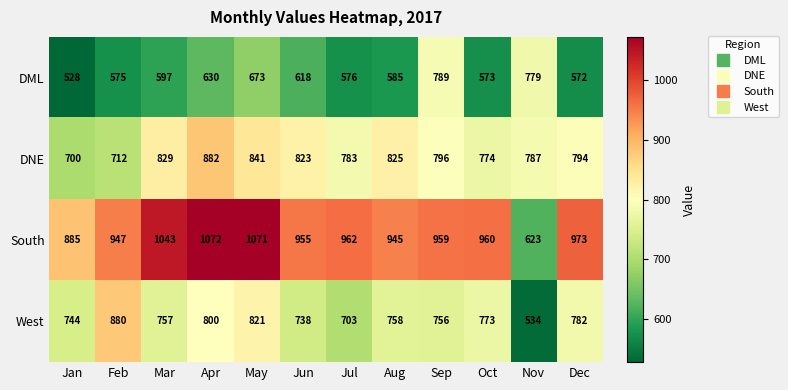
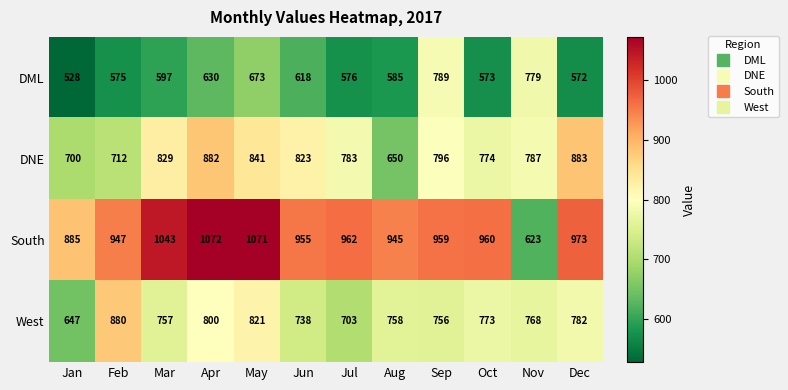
DNE, Aug: 825 -> 650
DNE, Dec: 794 -> 883
West, Jan: 744 -> 647
West, Nov: 534 -> 768
